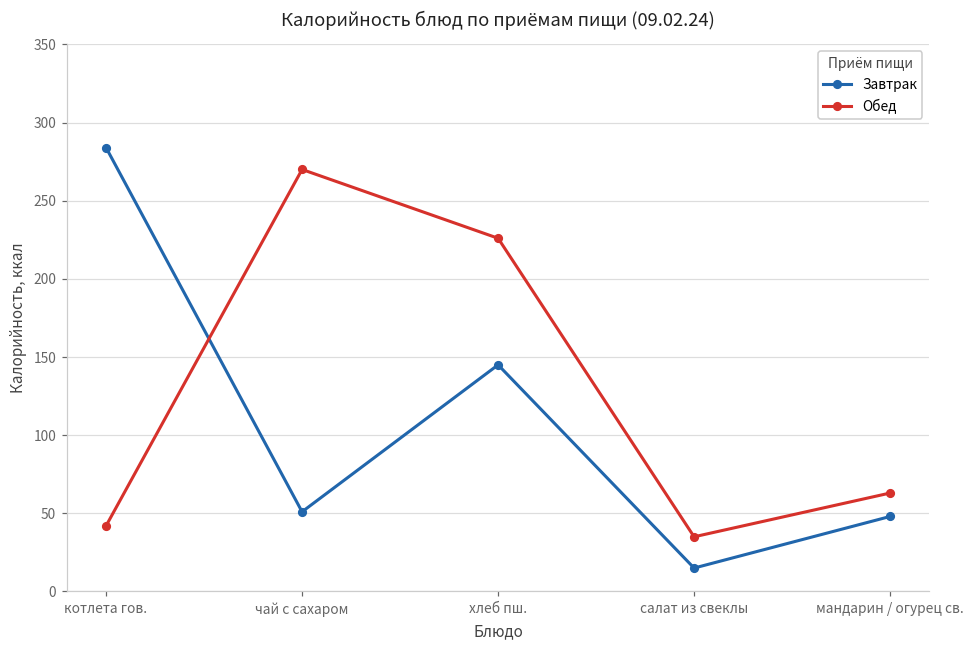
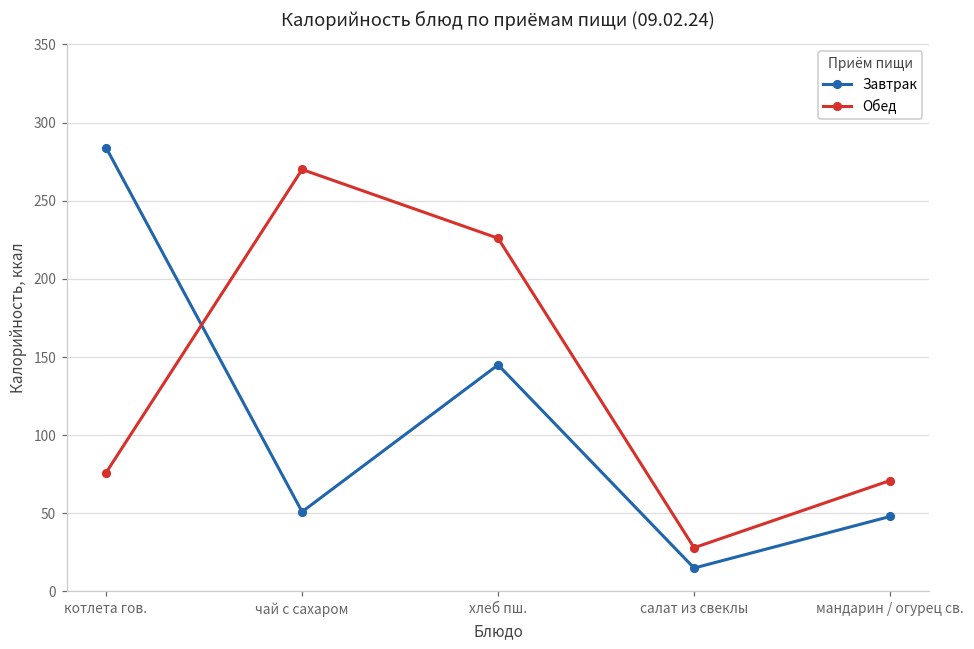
Обед, котлета гов.: 42 -> 76
Обед, салат из свеклы: 35 -> 28
Обед, мандарин / огурец св.: 63 -> 71
